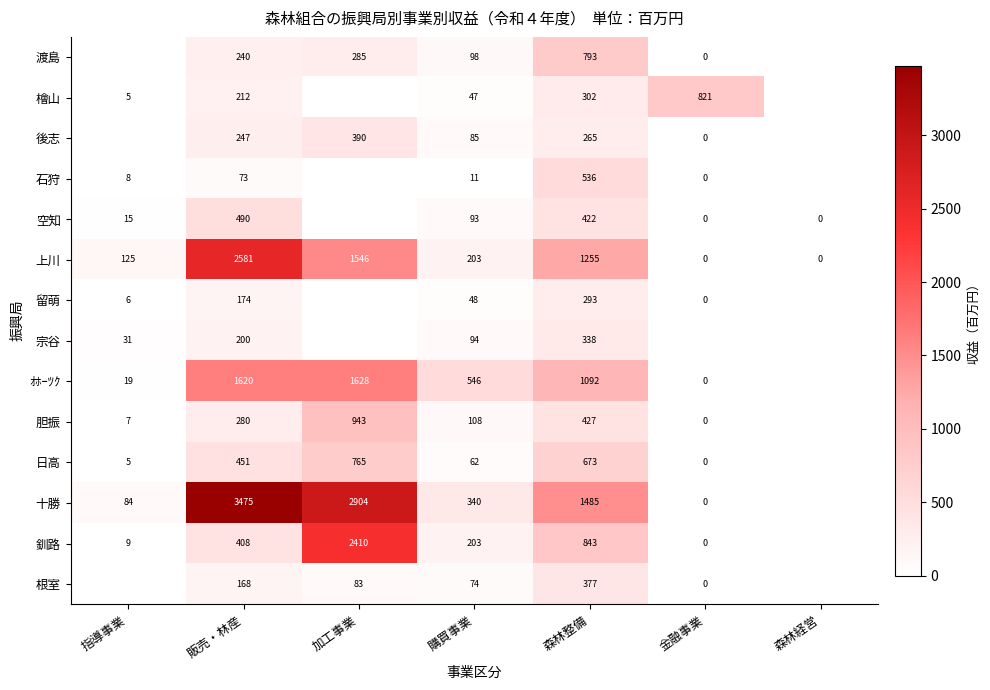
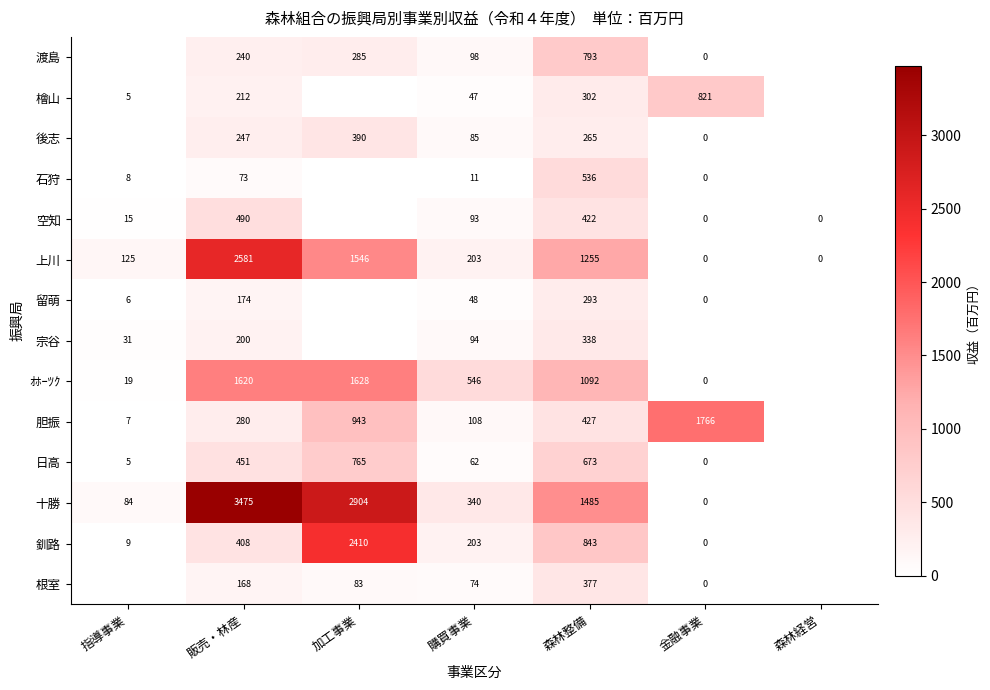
胆振, 金融事業: 0 -> 1766
